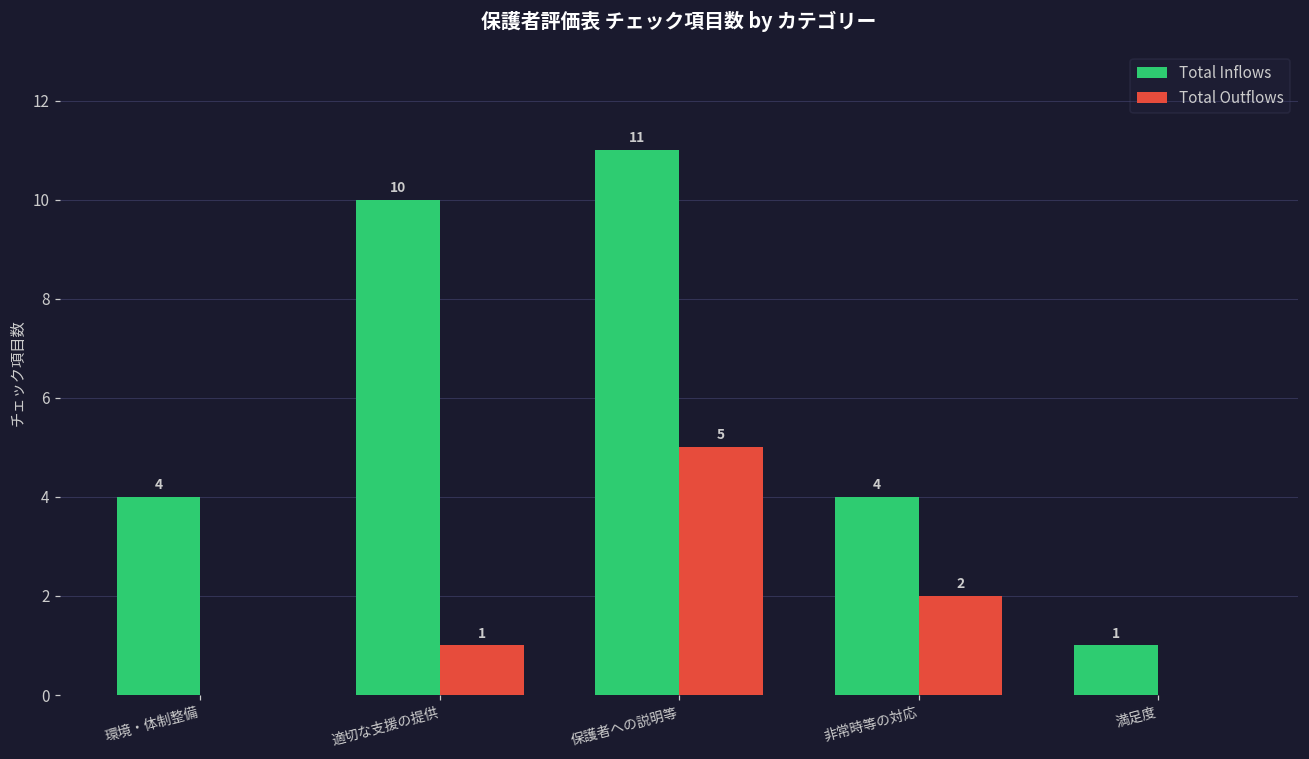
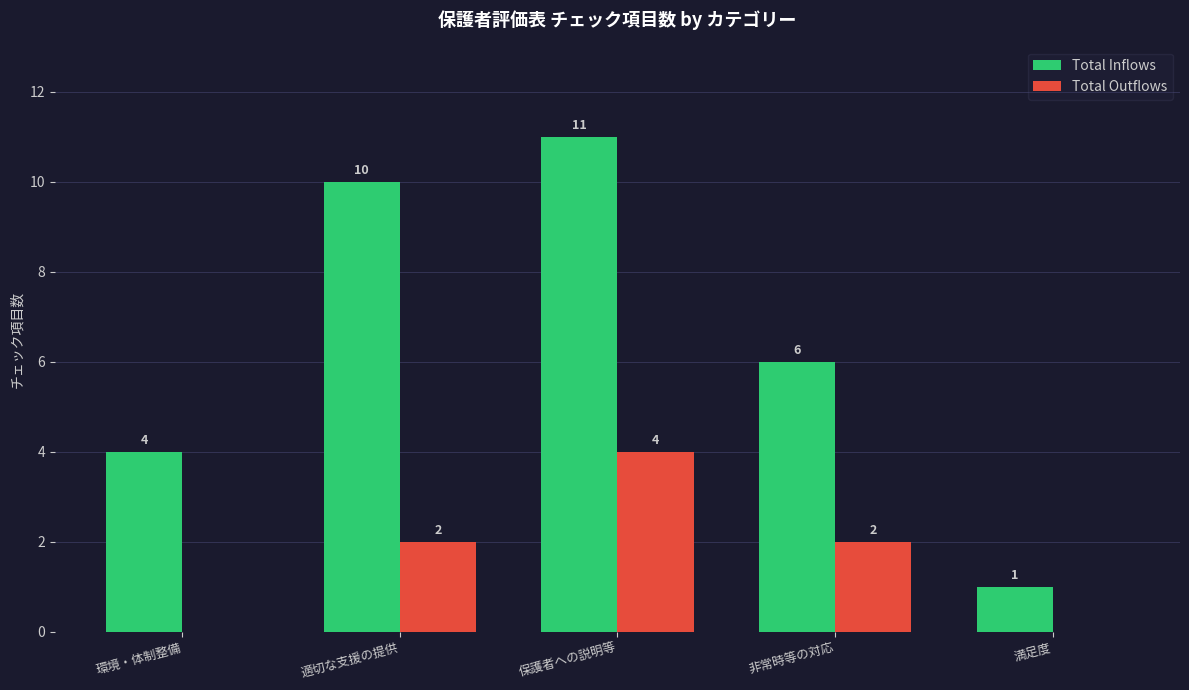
Total Outflows, 適切な支援の提供: 1 -> 2
Total Outflows, 保護者への説明等: 5 -> 4
Total Inflows, 非常時等の対応: 4 -> 6
